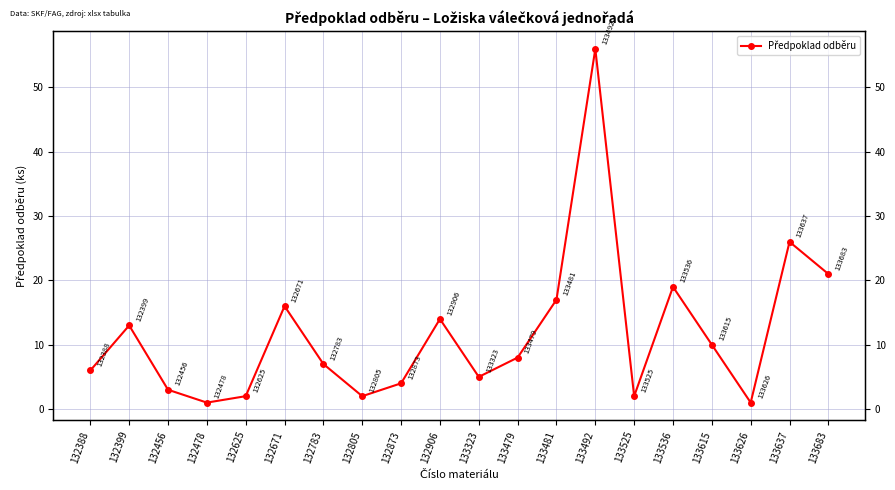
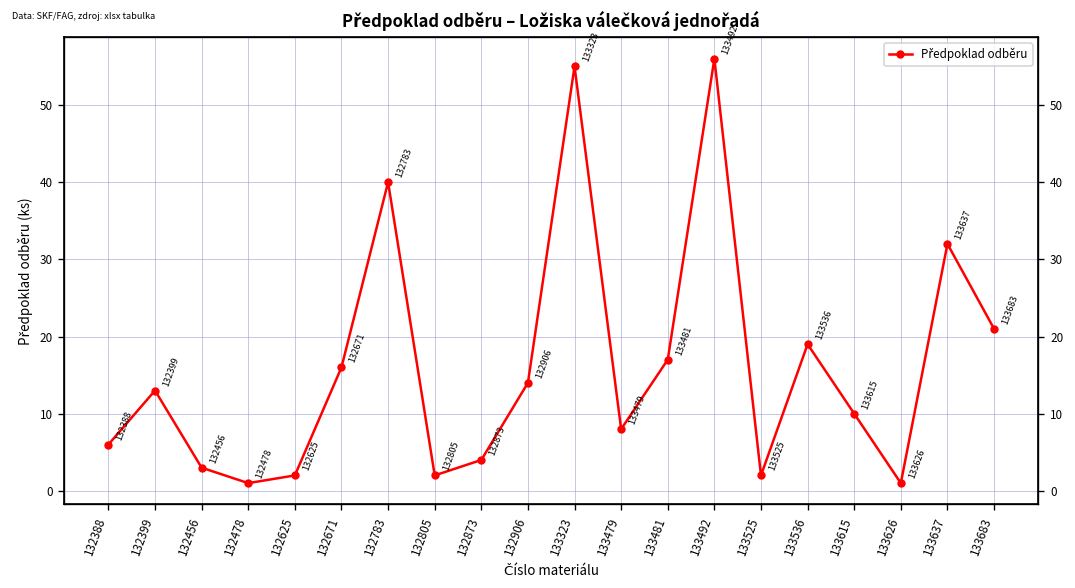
132783: 7 -> 40
133323: 5 -> 55
133637: 26 -> 32
